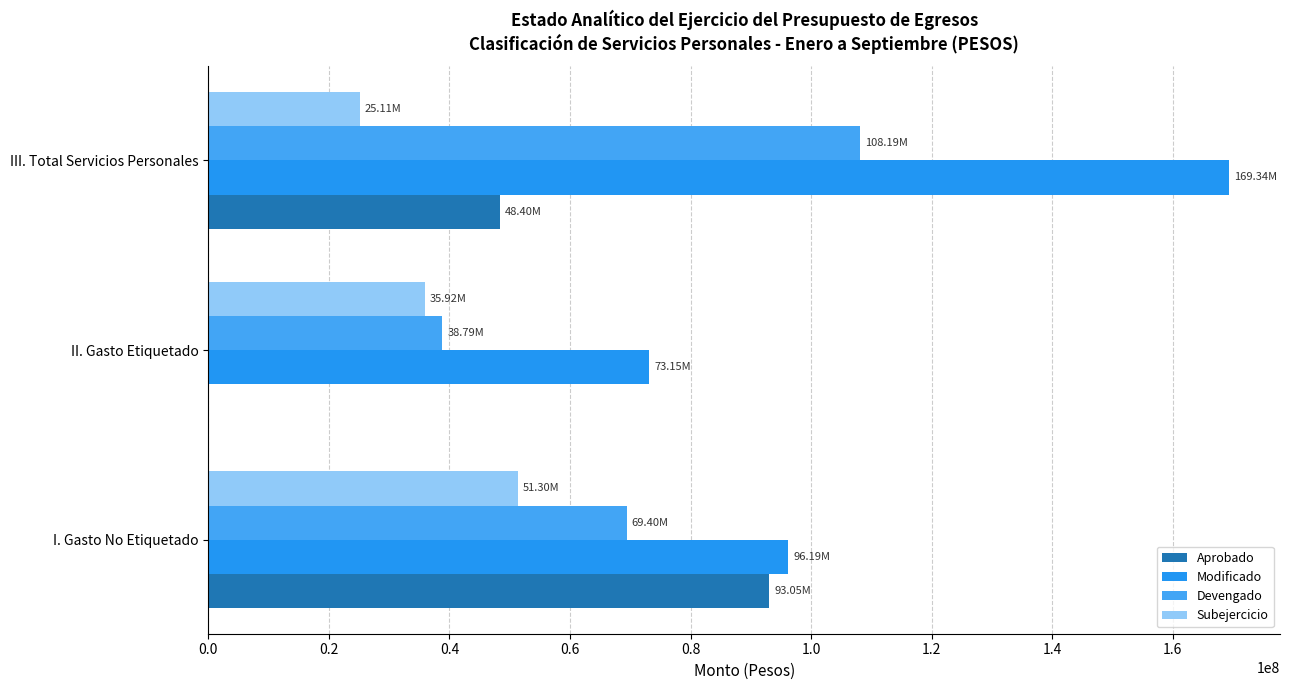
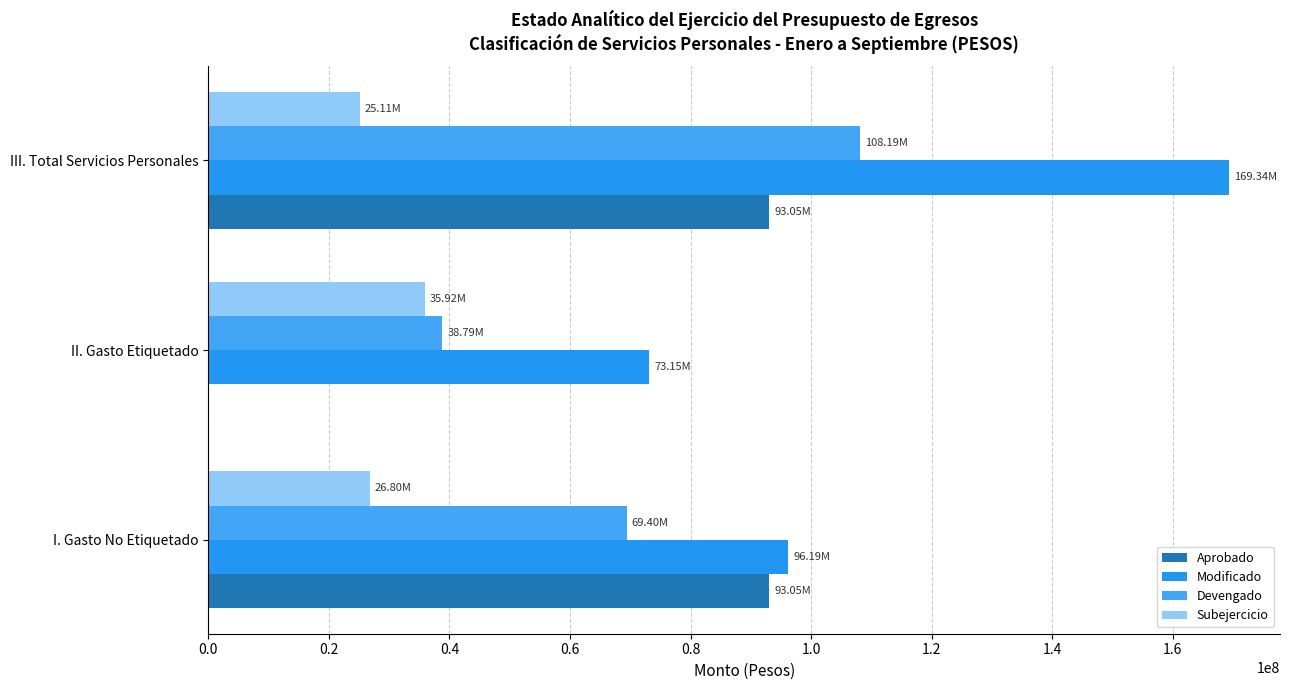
Aprobado, III. Total Servicios Personales: 48.40M -> 93.05M
Subejercicio, I. Gasto No Etiquetado: 51.30M -> 26.80M
